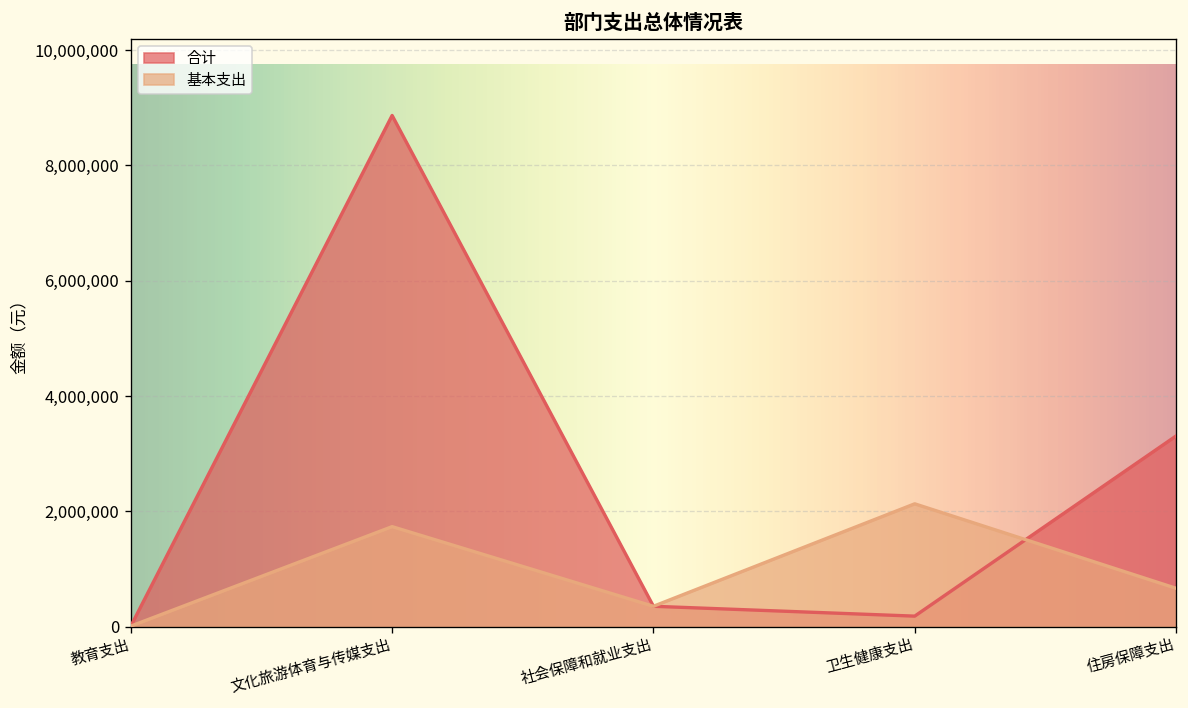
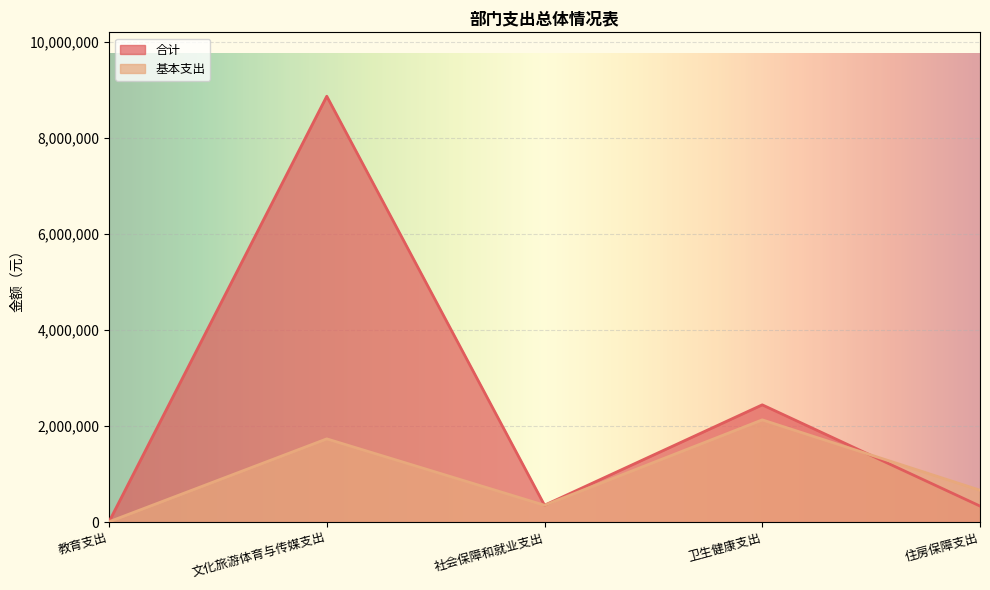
合计, 卫生健康支出: 200,000 -> 2,400,000
合计, 住房保障支出: 3,300,000 -> 300,000
